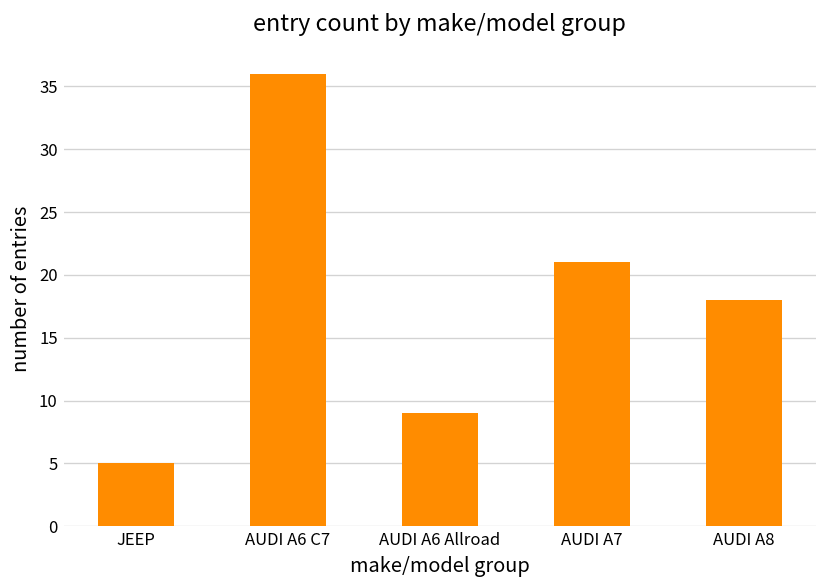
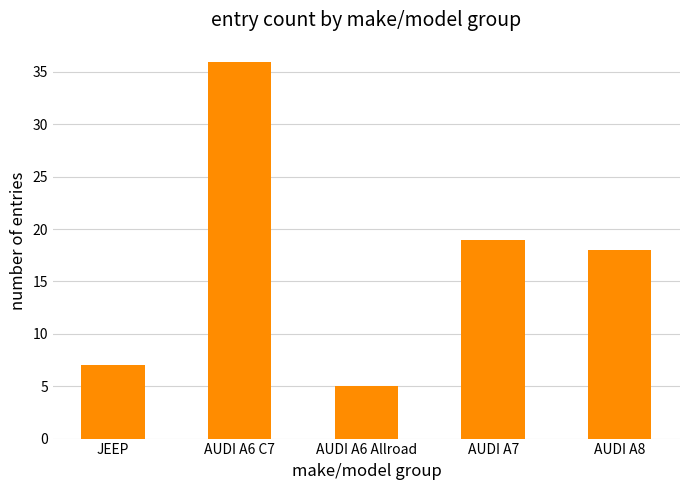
JEEP: 5 -> 7
AUDI A6 Allroad: 9 -> 5
AUDI A7: 21 -> 19
